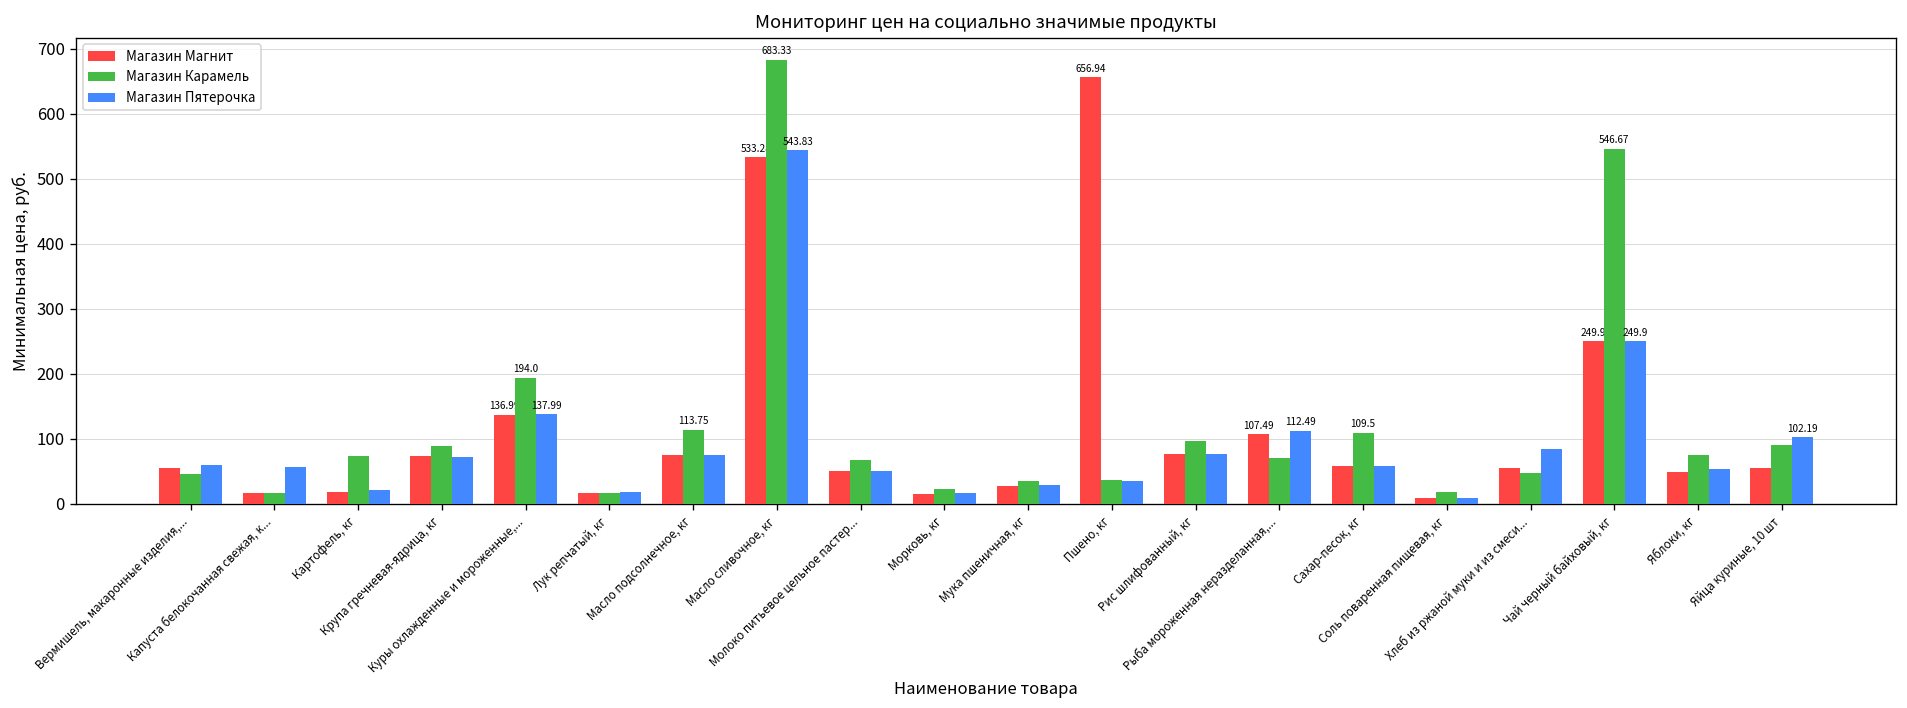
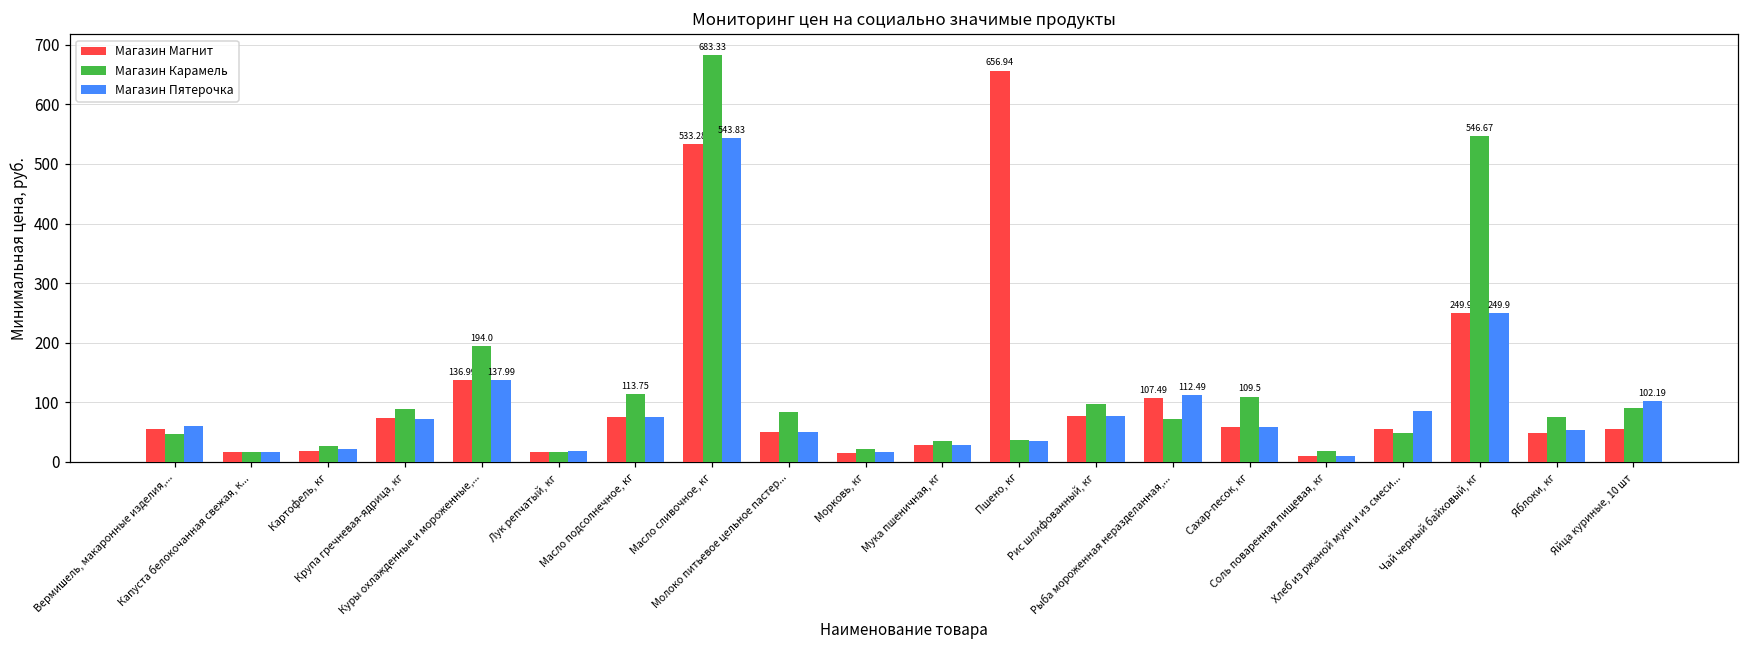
Магазин Пятерочка, Капуста белокочанная свежая, к...: 60 -> 20
Магазин Карамель, Картофель, кг: 70 -> 30
Магазин Карамель, Молоко питьевое цельное пастер...: 70 -> 80
